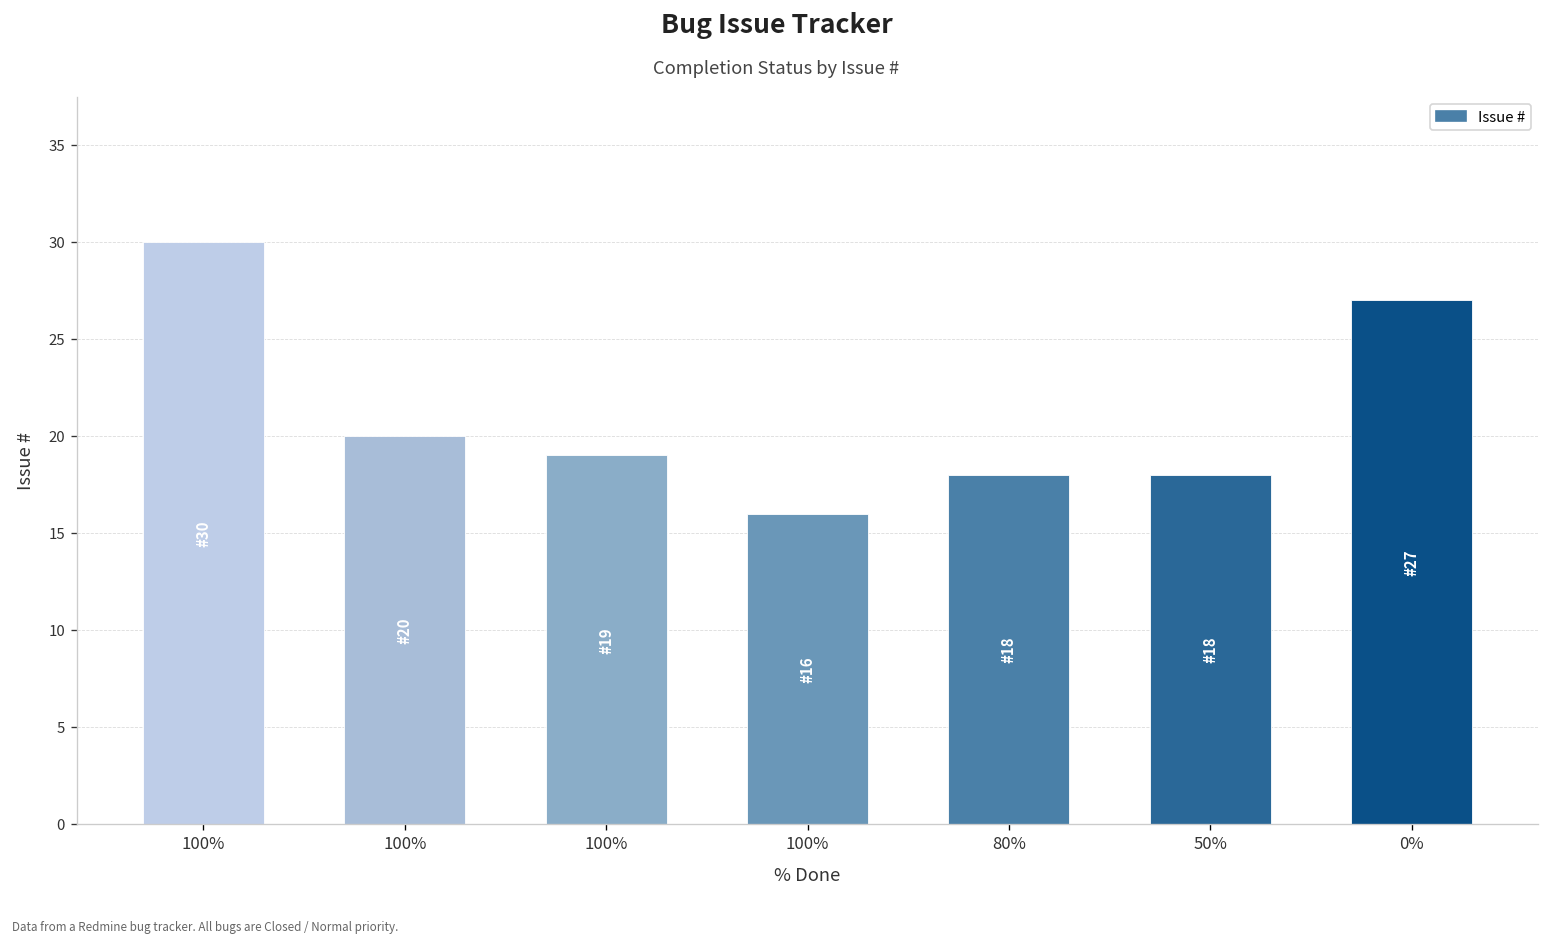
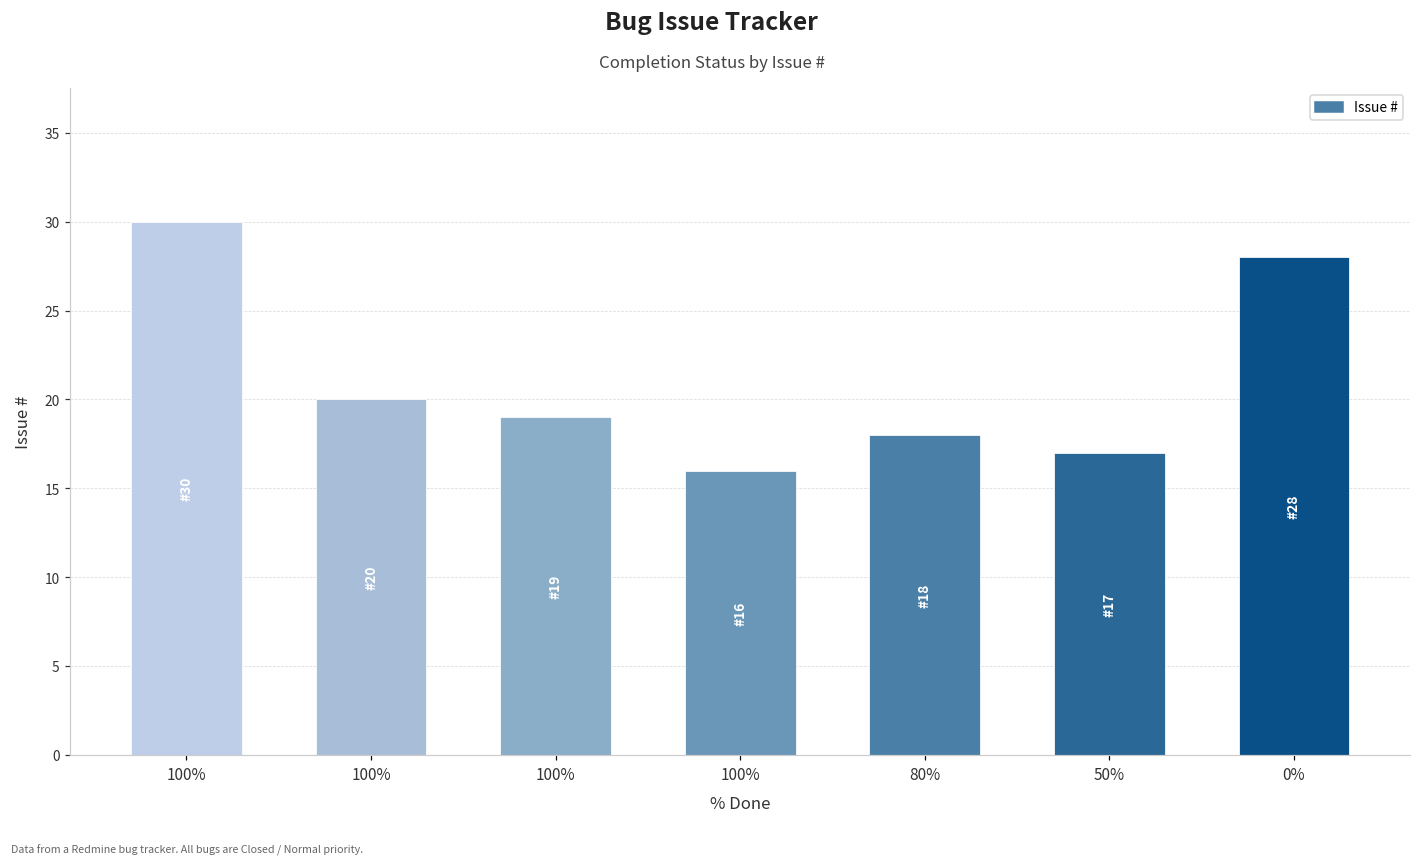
50%: 18 -> 17
0%: 27 -> 28
